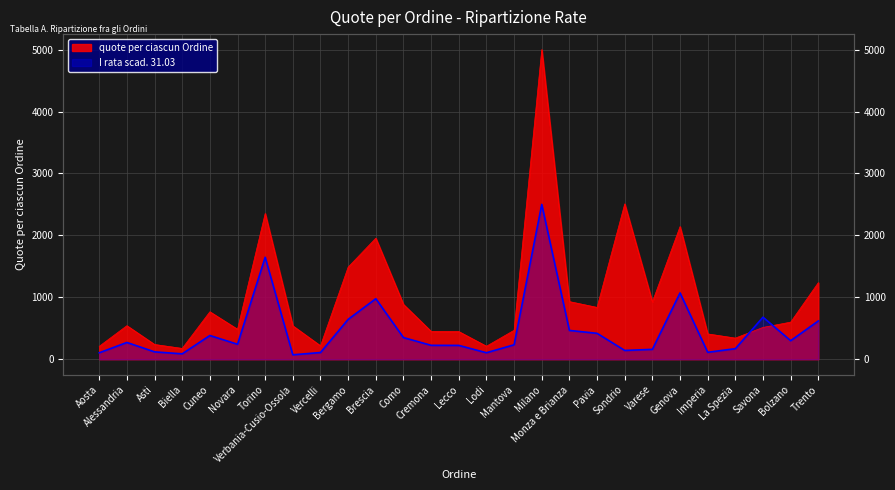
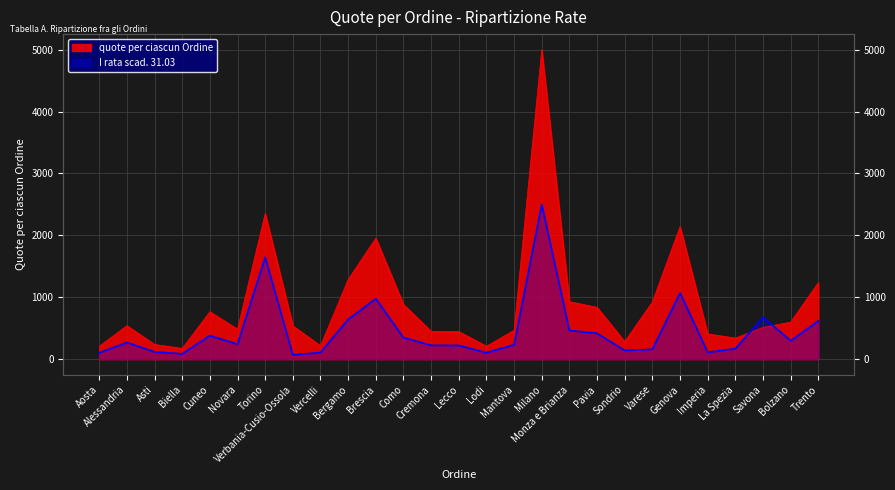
quote per ciascun Ordine, Bergamo: 1500 -> 1300
quote per ciascun Ordine, Sondrio: 2500 -> 300
